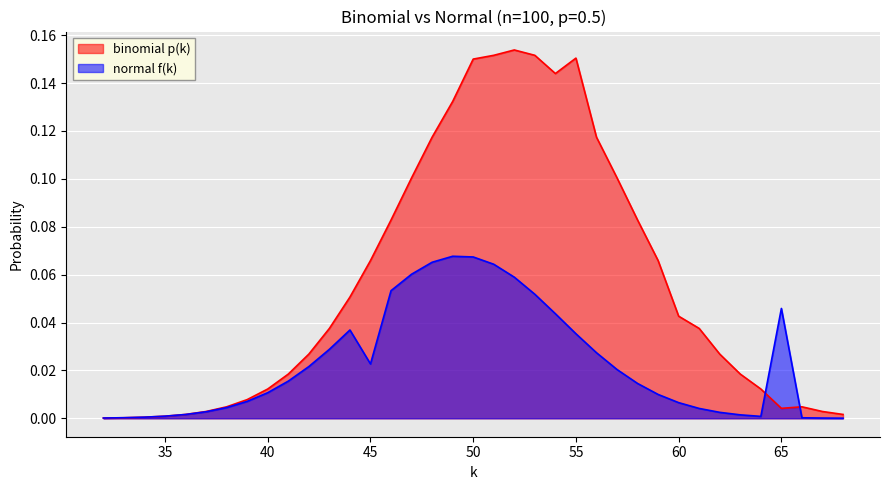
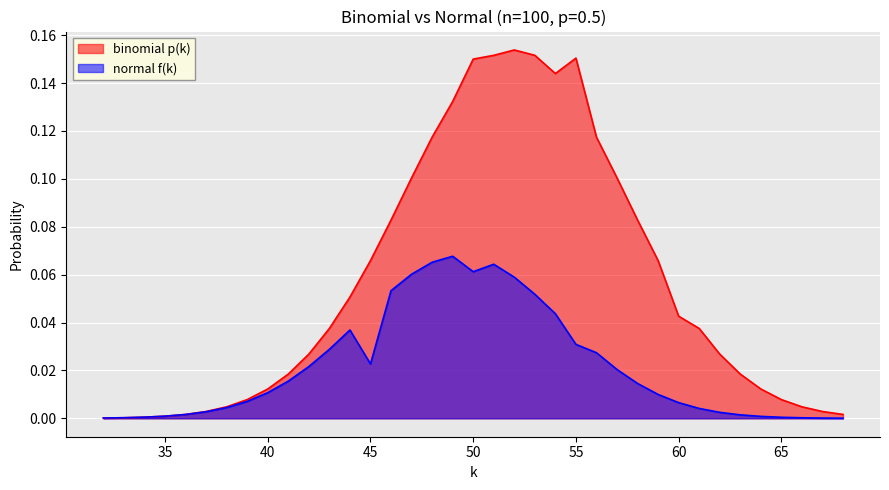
normal f(k), 50: 0.067 -> 0.061
normal f(k), 55: 0.035 -> 0.031
binomial p(k), 65: 0.004 -> 0.008
normal f(k), 65: 0.046 -> 0.000
